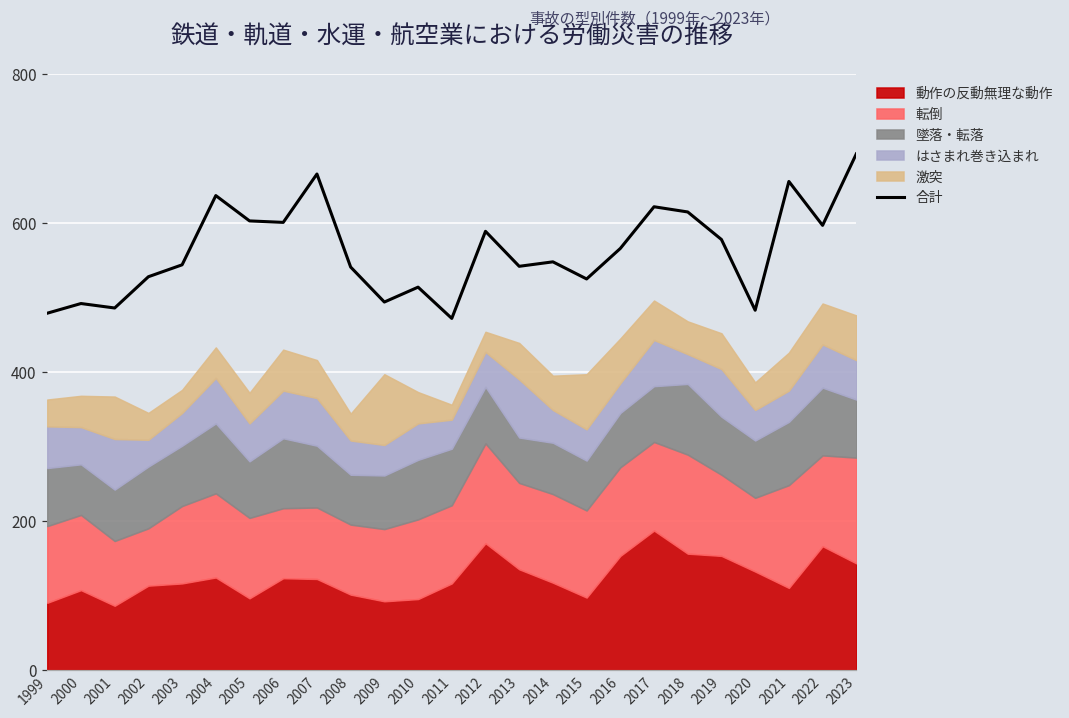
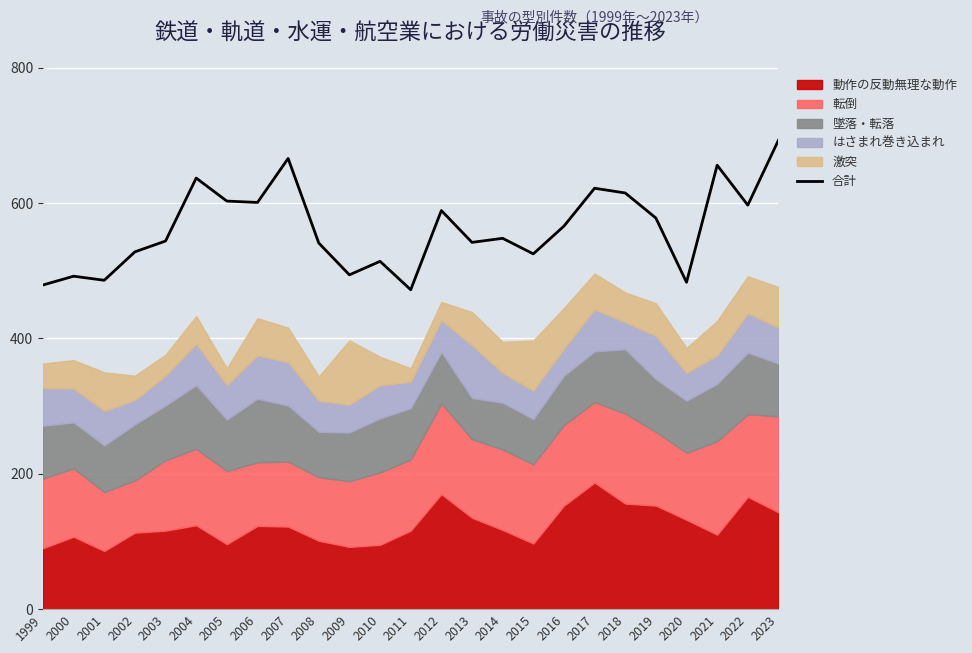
はさまれ巻き込まれ, 2001: 70 -> 50
激突, 2005: 40 -> 30
